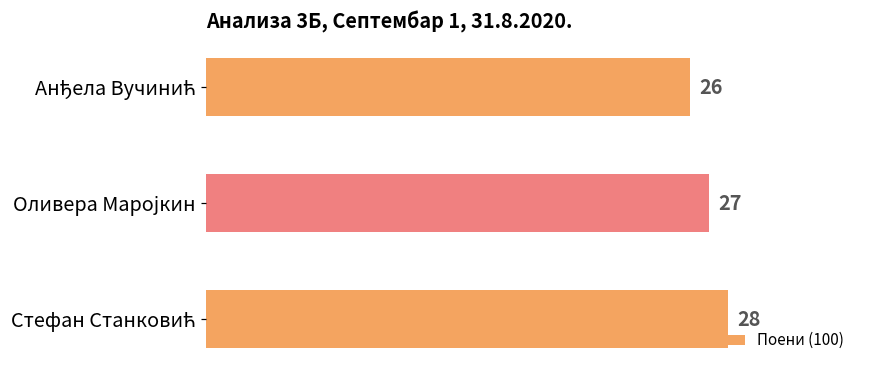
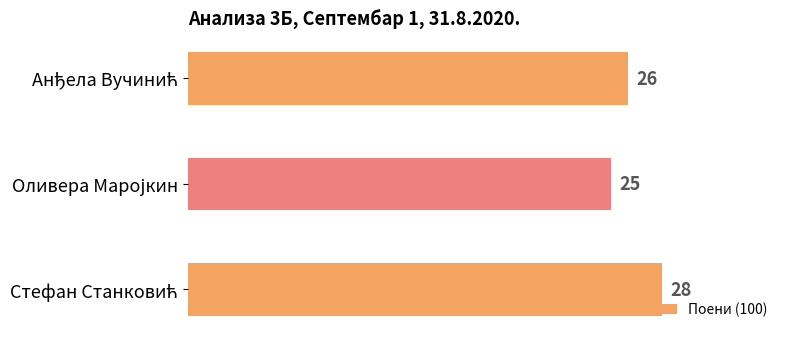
Оливера Маројкин: 27 -> 25
